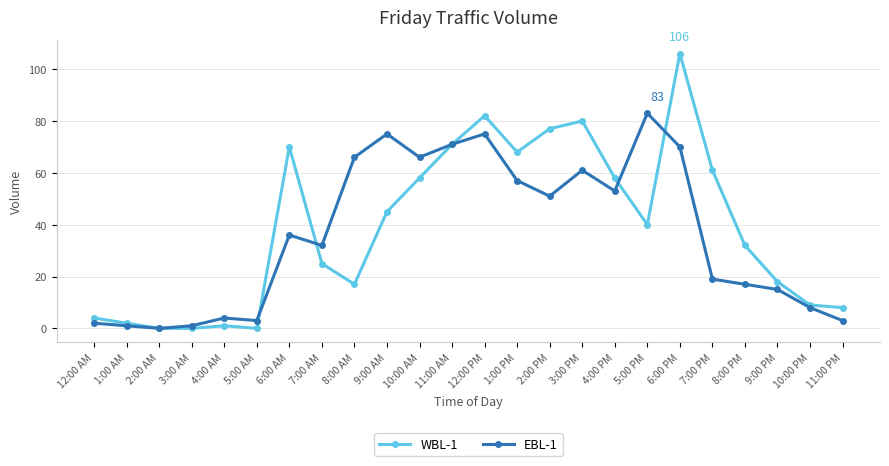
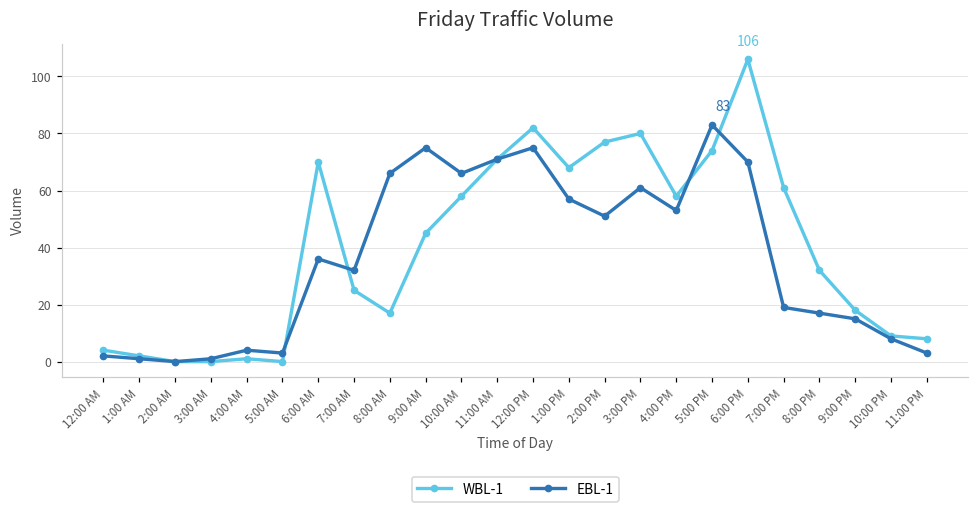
WBL-1, 5:00 PM: 40 -> 74
